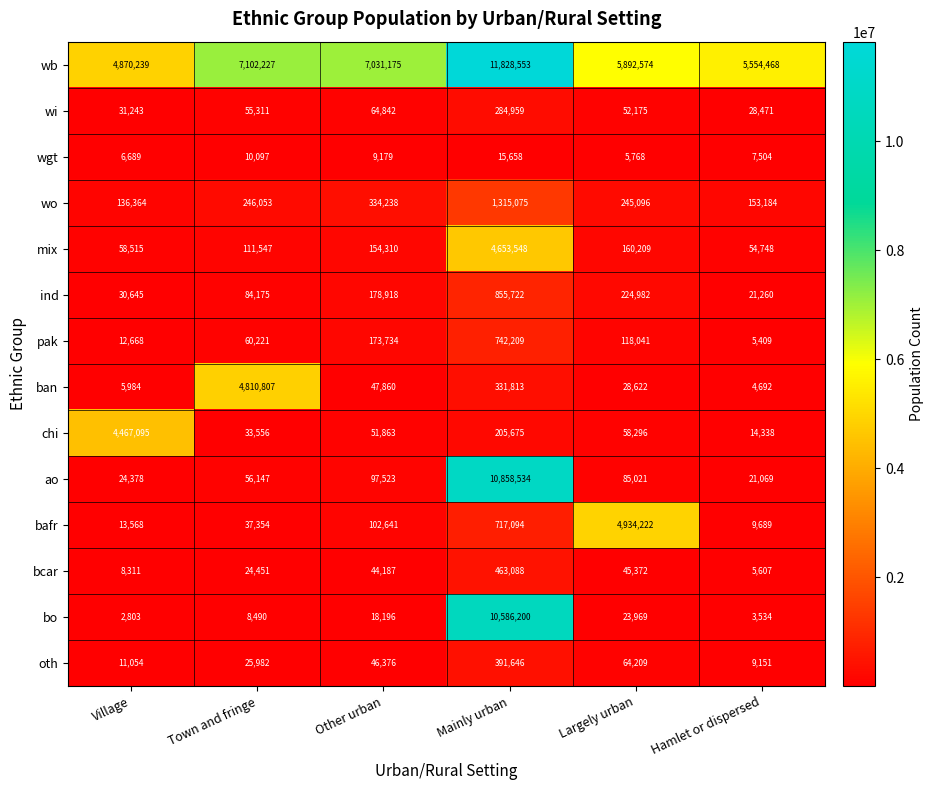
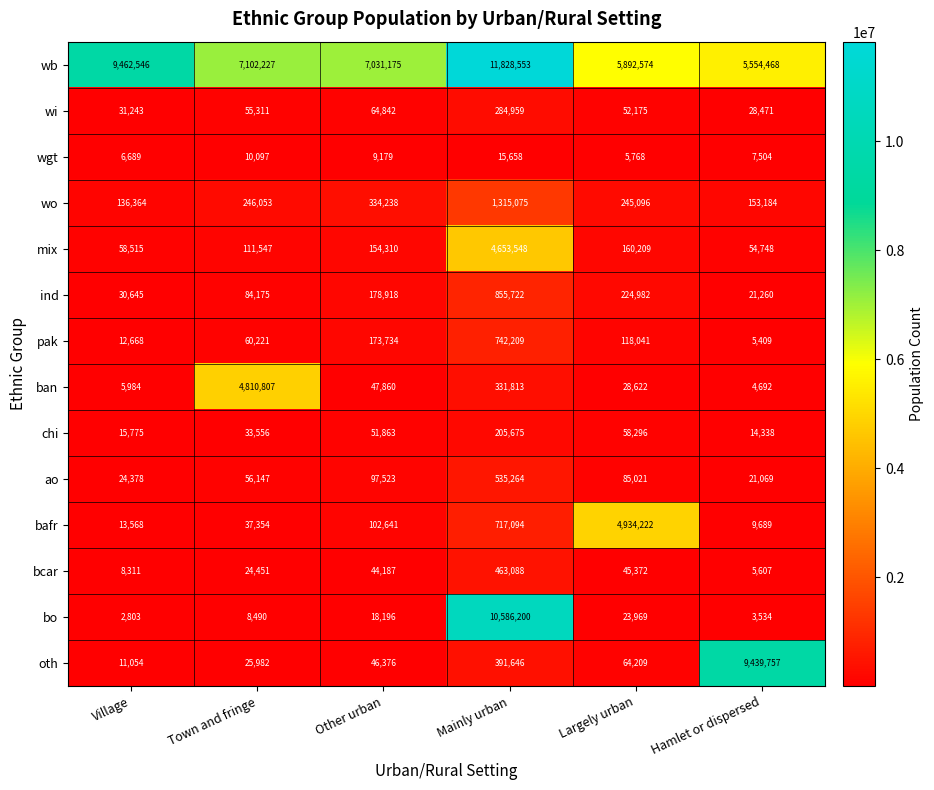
wb, Village: 4,870,239 -> 9,462,546
chi, Village: 4,467,095 -> 15,775
ao, Mainly urban: 10,858,534 -> 535,264
oth, Hamlet or dispersed: 9,151 -> 9,439,757
